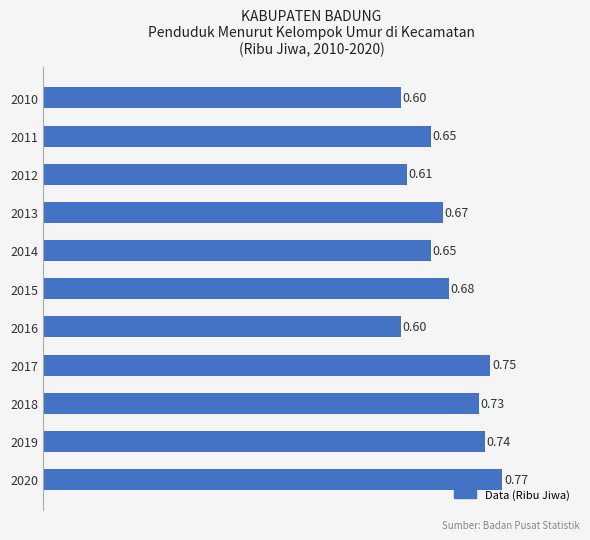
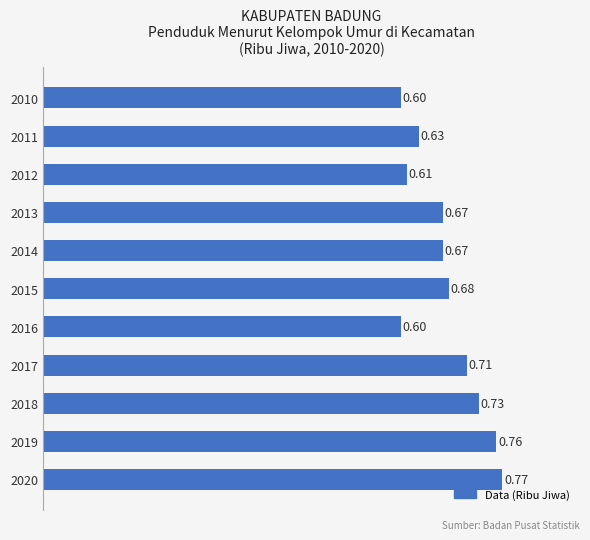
2011: 0.65 -> 0.63
2014: 0.65 -> 0.67
2017: 0.75 -> 0.71
2019: 0.74 -> 0.76
